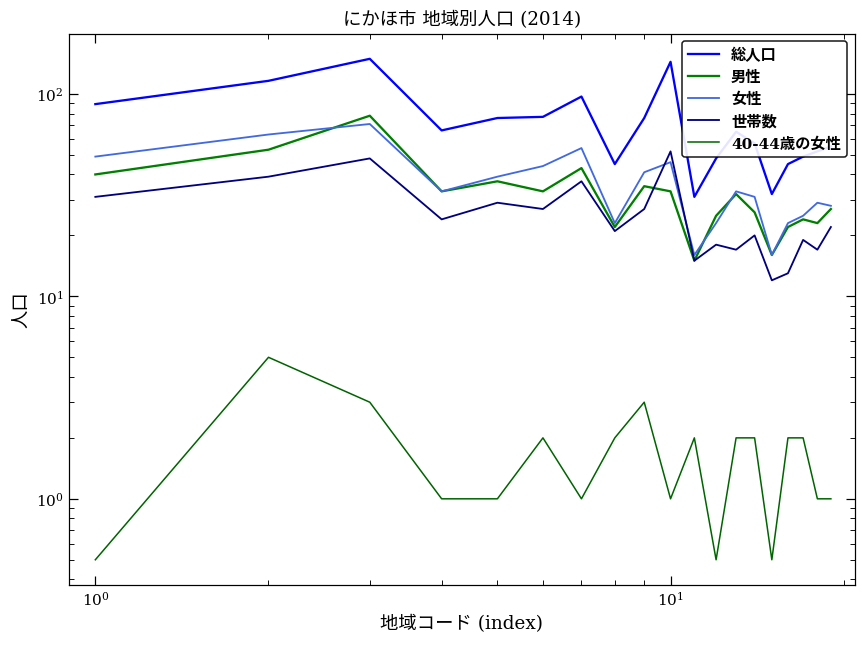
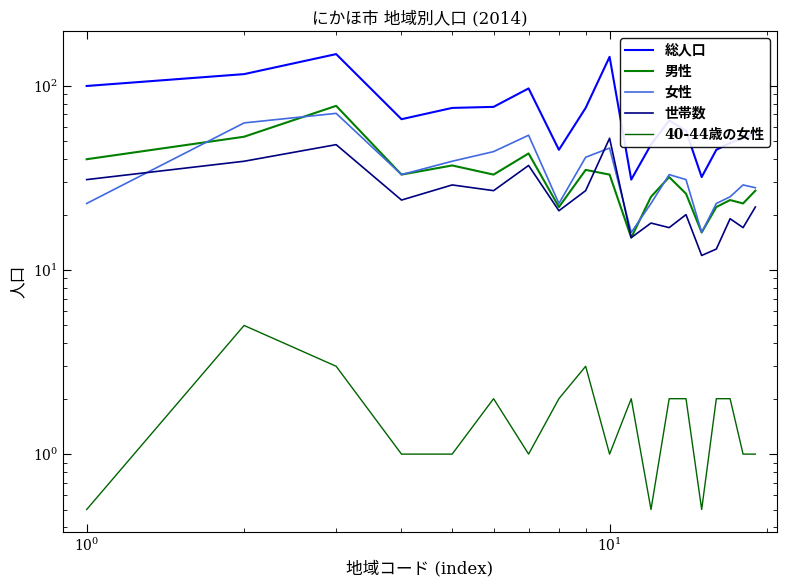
総人口, 10^0: 90 -> 100
女性, 10^0: 49 -> 23
